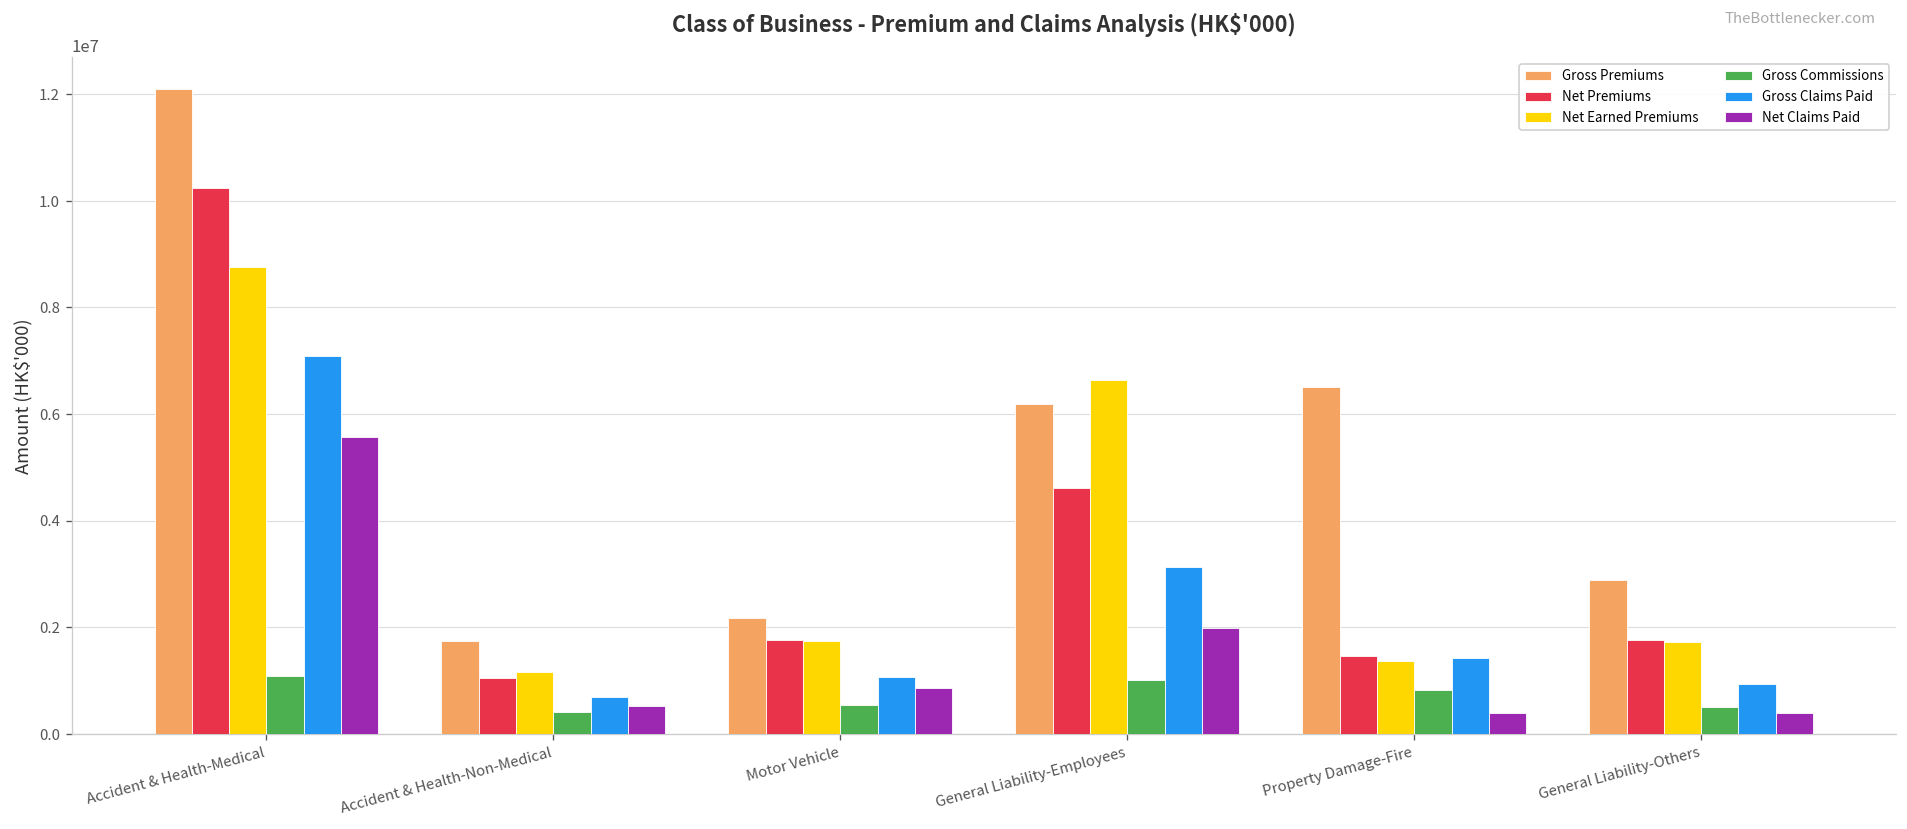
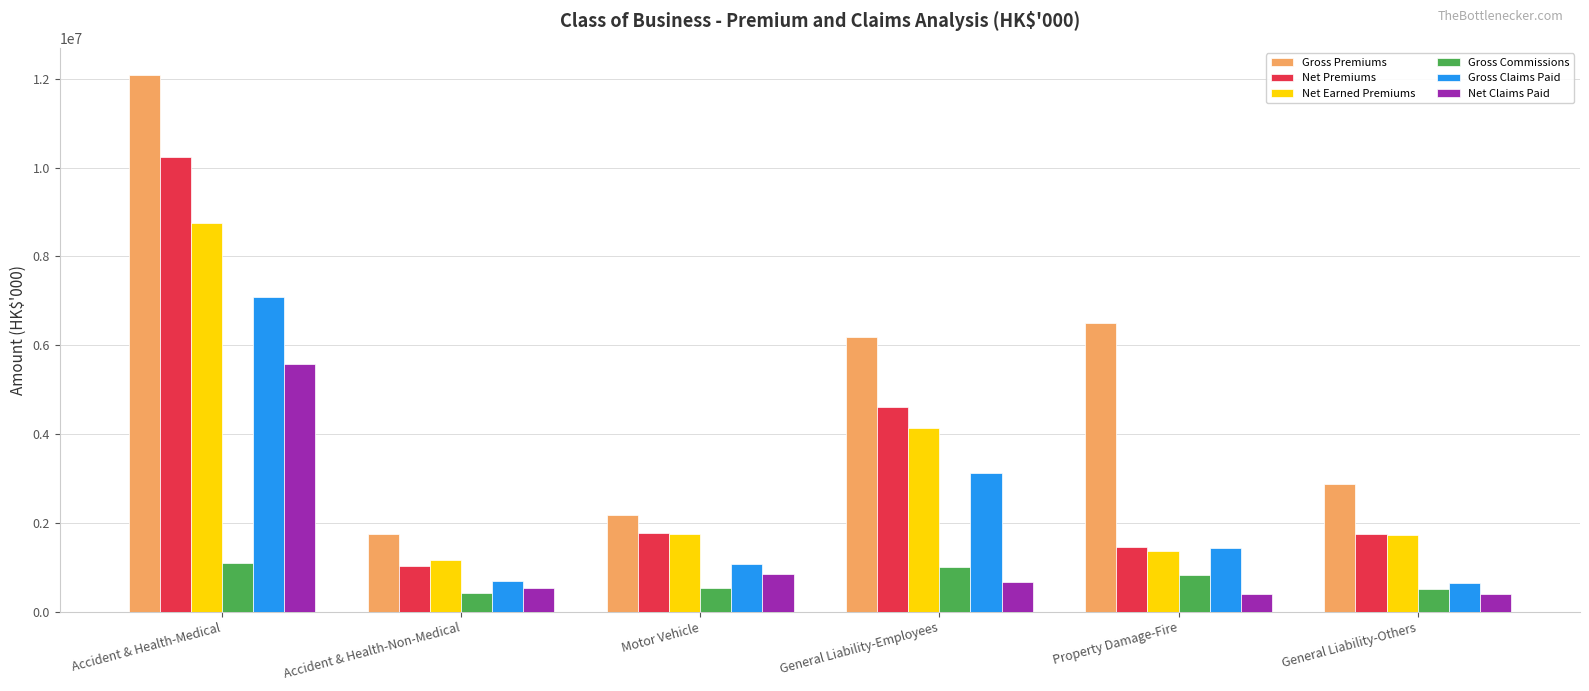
Net Earned Premiums, General Liability-Employees: 6600000 -> 4100000
Net Claims Paid, General Liability-Employees: 2000000 -> 700000
Gross Claims Paid, General Liability-Others: 900000 -> 600000
